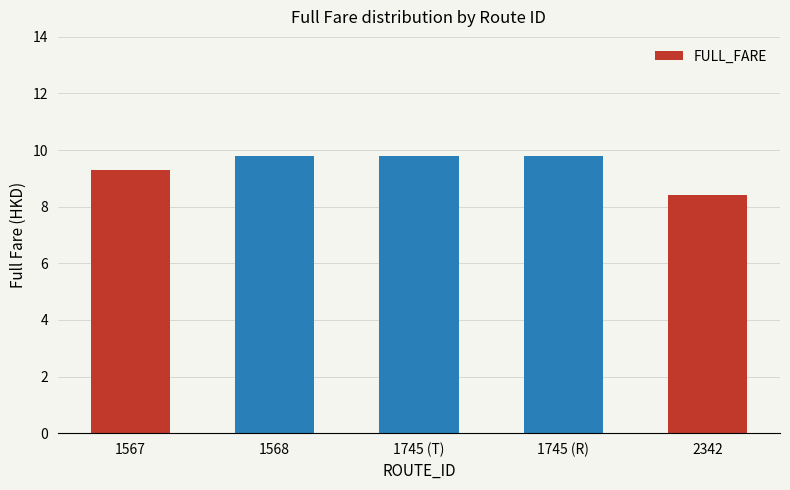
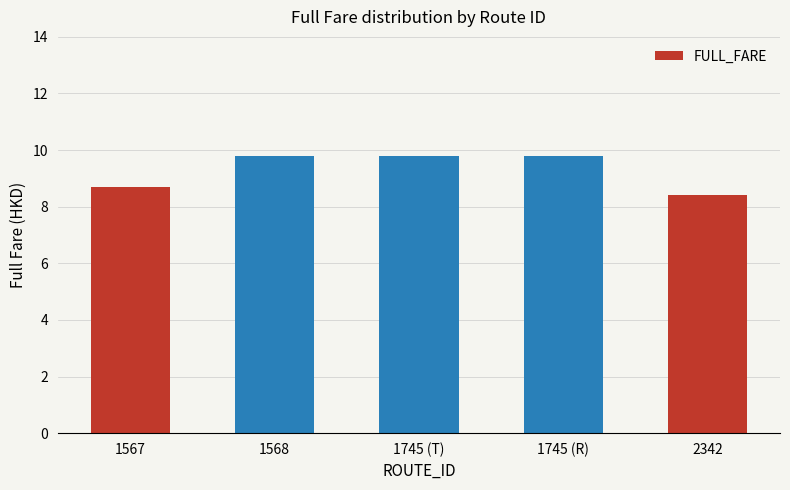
1567: 9.3 -> 8.7
